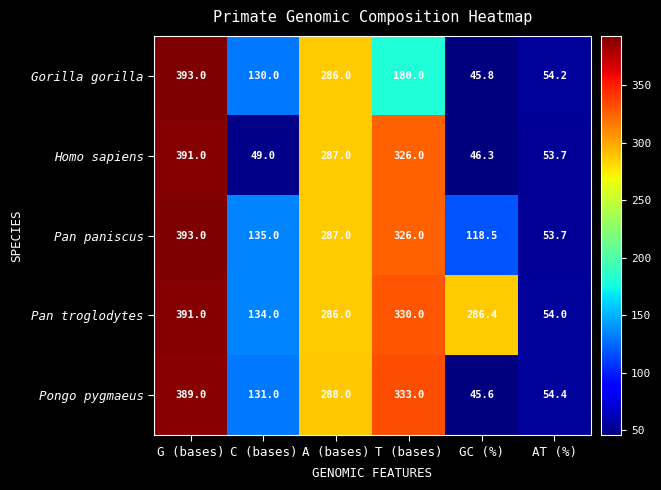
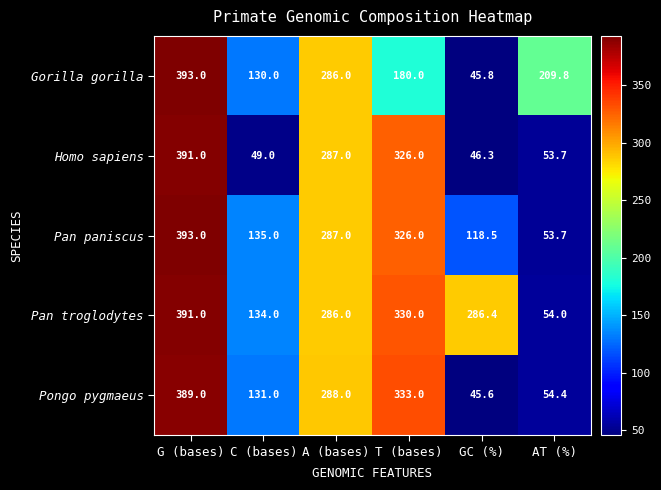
Gorilla gorilla, AT (%): 54.2 -> 209.8
